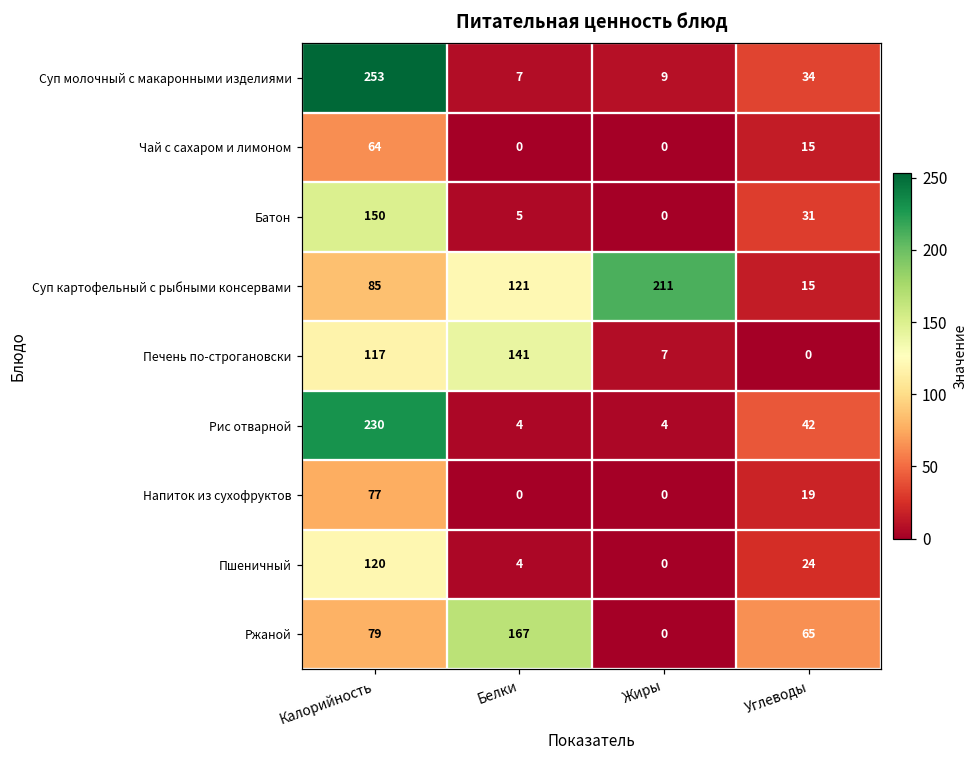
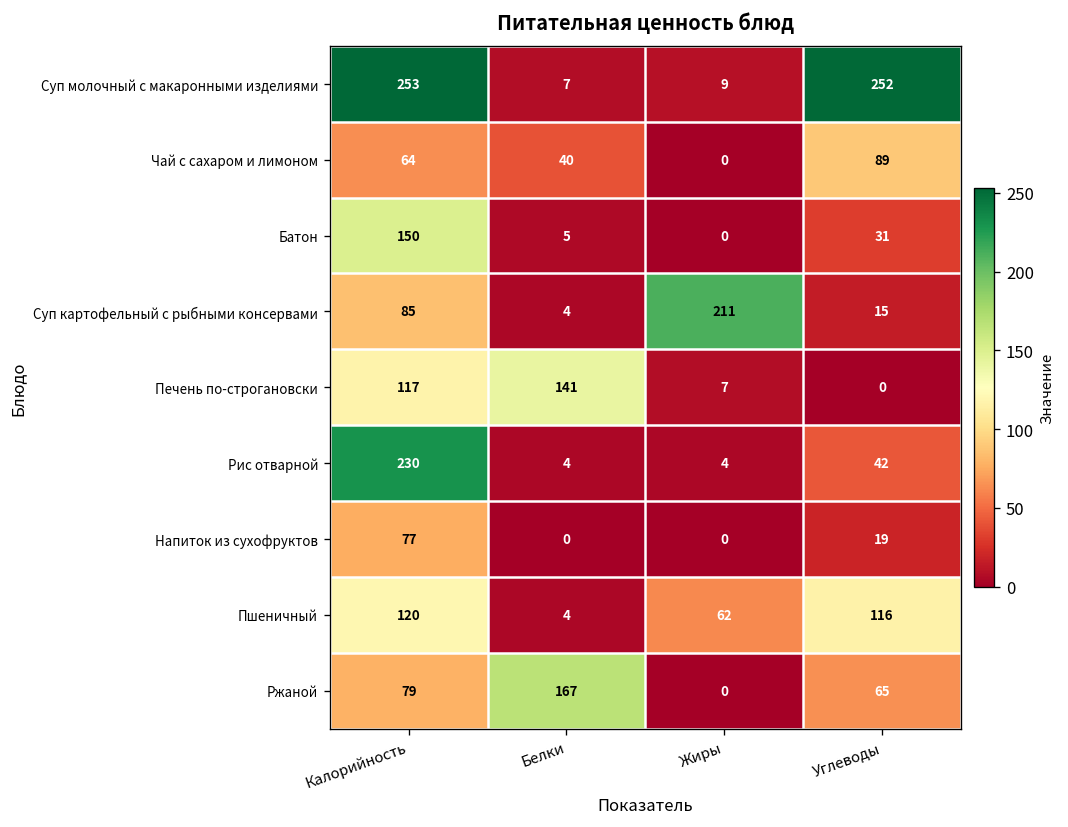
Суп молочный с макаронными изделиями, Углеводы: 34 -> 252
Чай с сахаром и лимоном, Белки: 0 -> 40
Чай с сахаром и лимоном, Углеводы: 15 -> 89
Суп картофельный с рыбными консервами, Белки: 121 -> 4
Пшеничный, Жиры: 0 -> 62
Пшеничный, Углеводы: 24 -> 116
